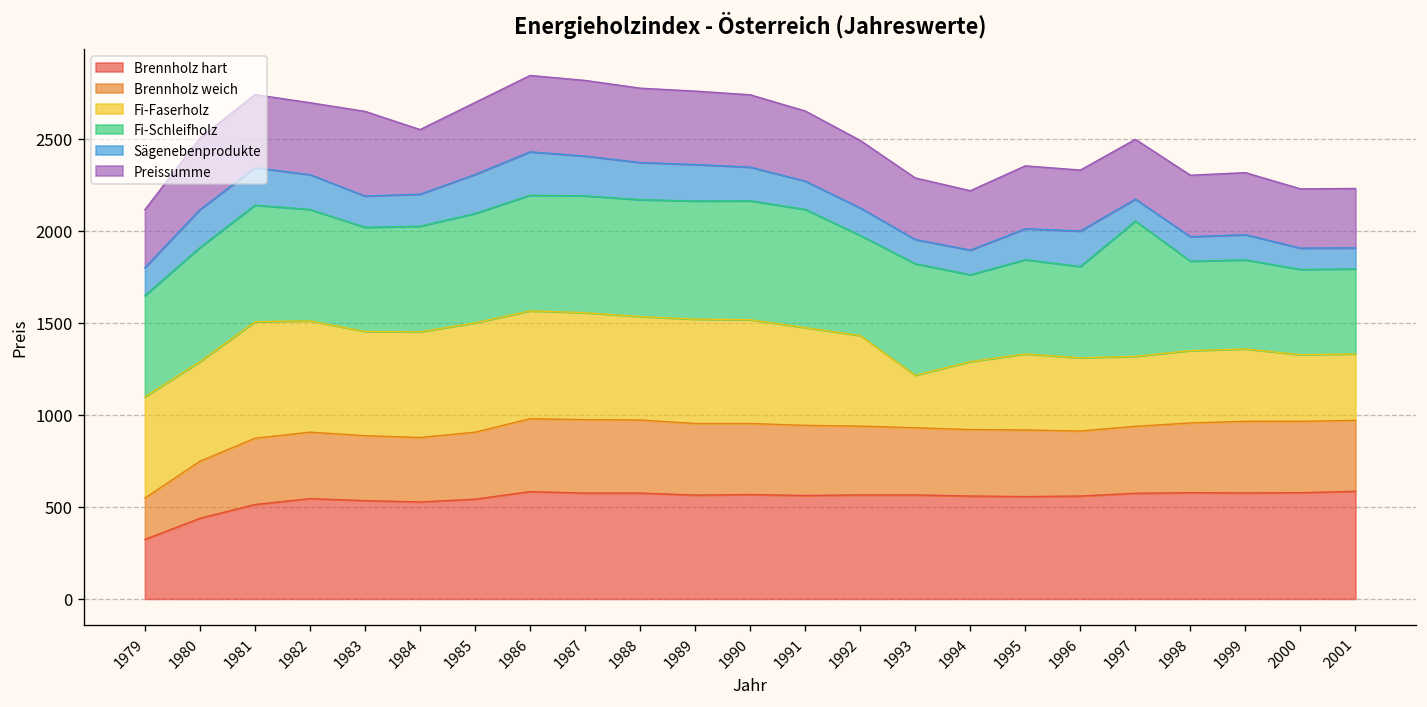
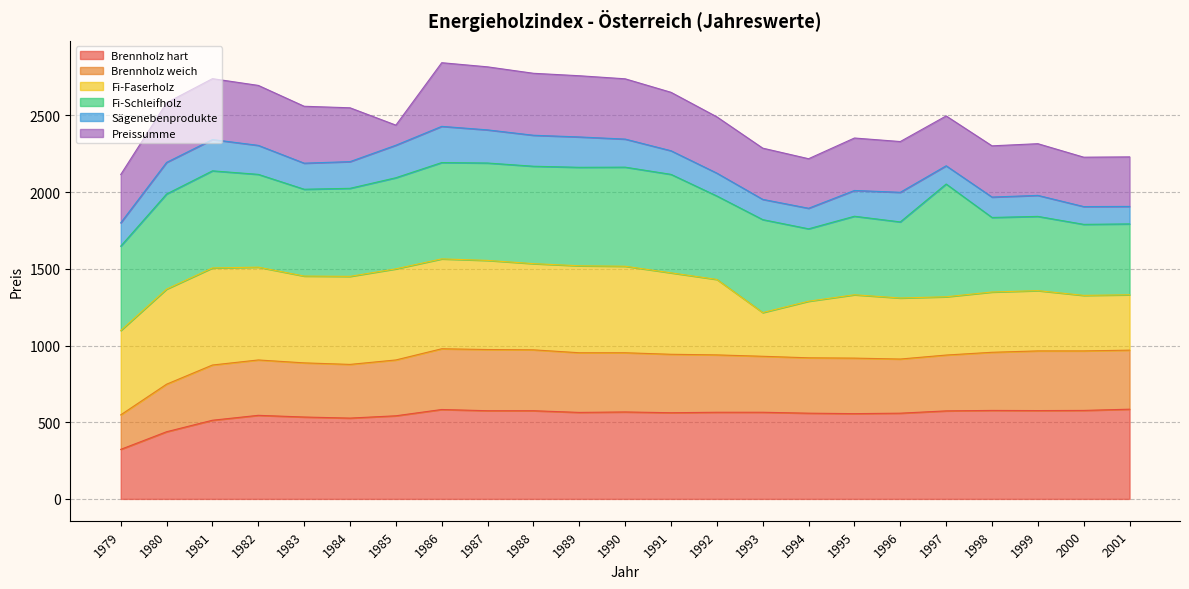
Fi-Faserholz, 1980: 540 -> 620
Preissumme, 1983: 460 -> 370
Preissumme, 1985: 390 -> 130
